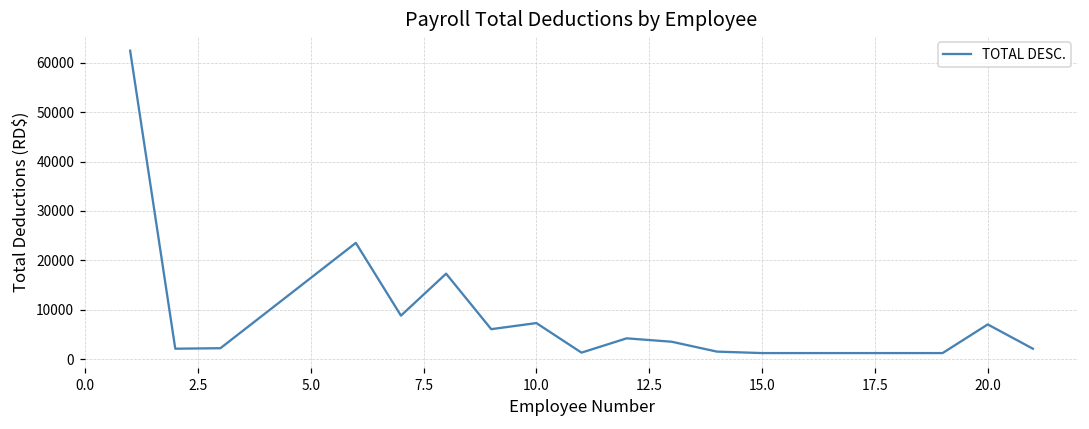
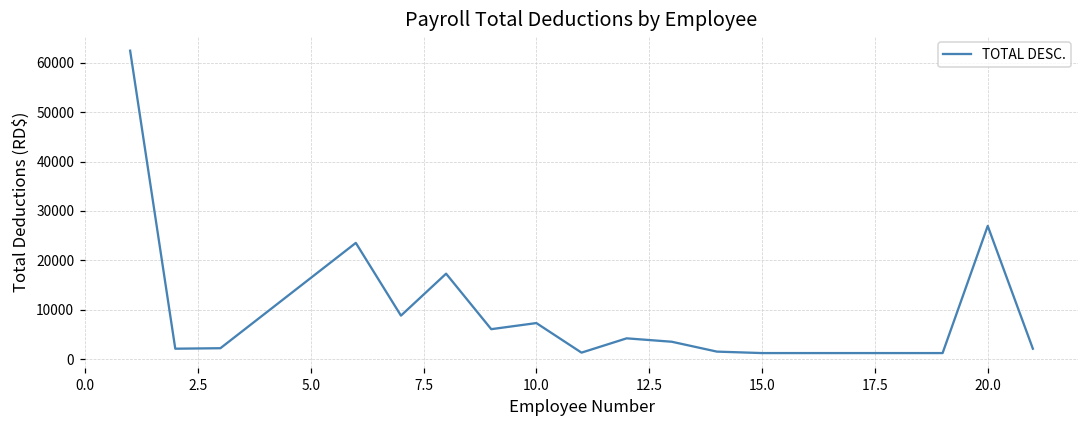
20.0: 7000 -> 27000
